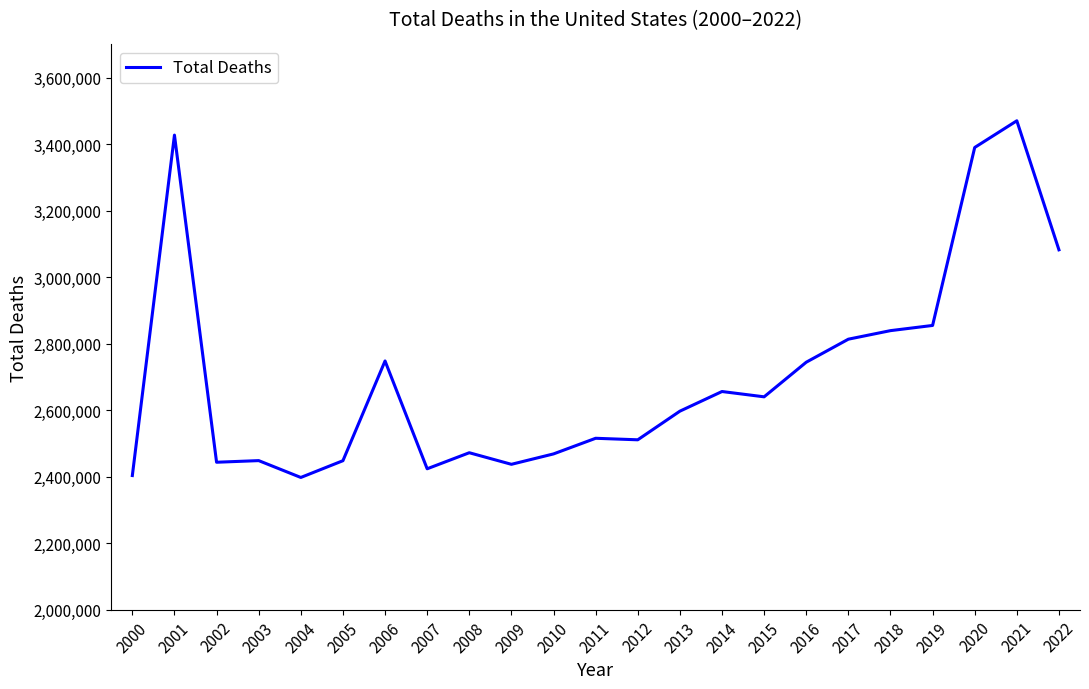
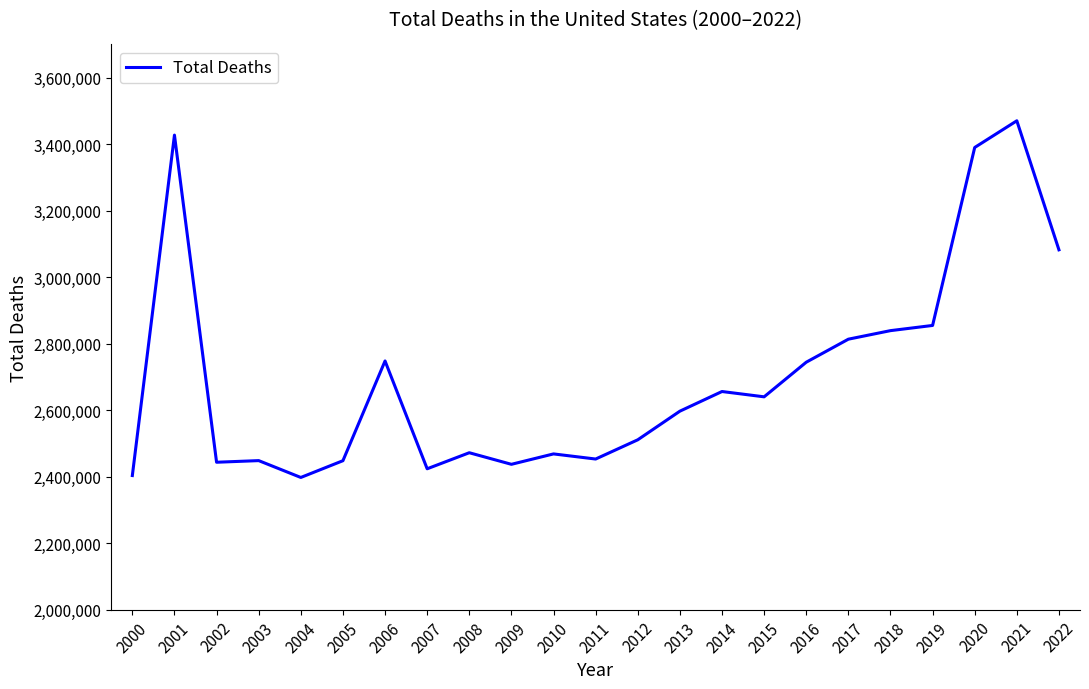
2011: 2,520,000 -> 2,450,000
